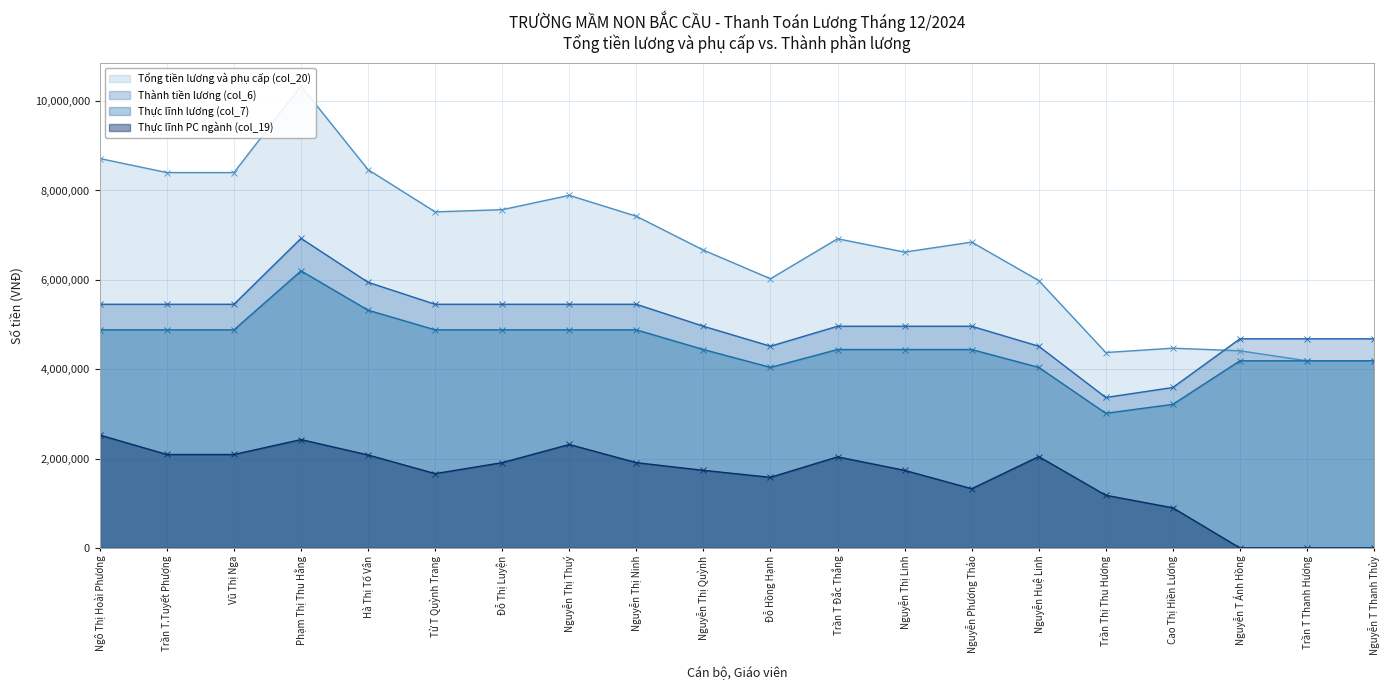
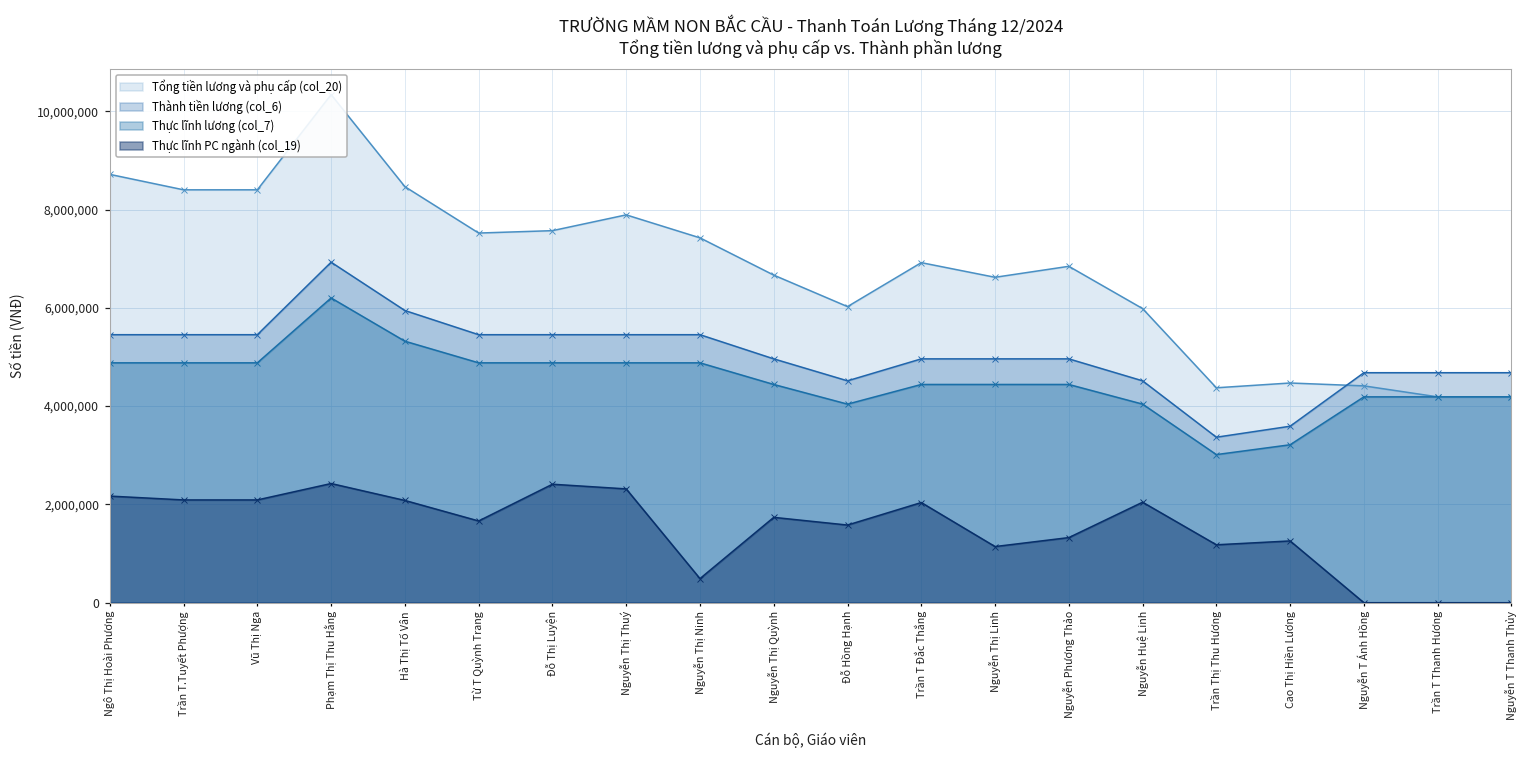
Thực lĩnh PC ngành (col_19), Ngô Thị Hoài Phương: 2,500,000 -> 2,200,000
Thực lĩnh PC ngành (col_19), Đỗ Thị Luyện: 1,900,000 -> 2,400,000
Thực lĩnh PC ngành (col_19), Nguyễn Thị Ninh: 1,900,000 -> 500,000
Thực lĩnh PC ngành (col_19), Nguyễn Thị Linh: 1,700,000 -> 1,100,000
Thực lĩnh PC ngành (col_19), Cao Thị Hiền Lương: 900,000 -> 1,300,000
